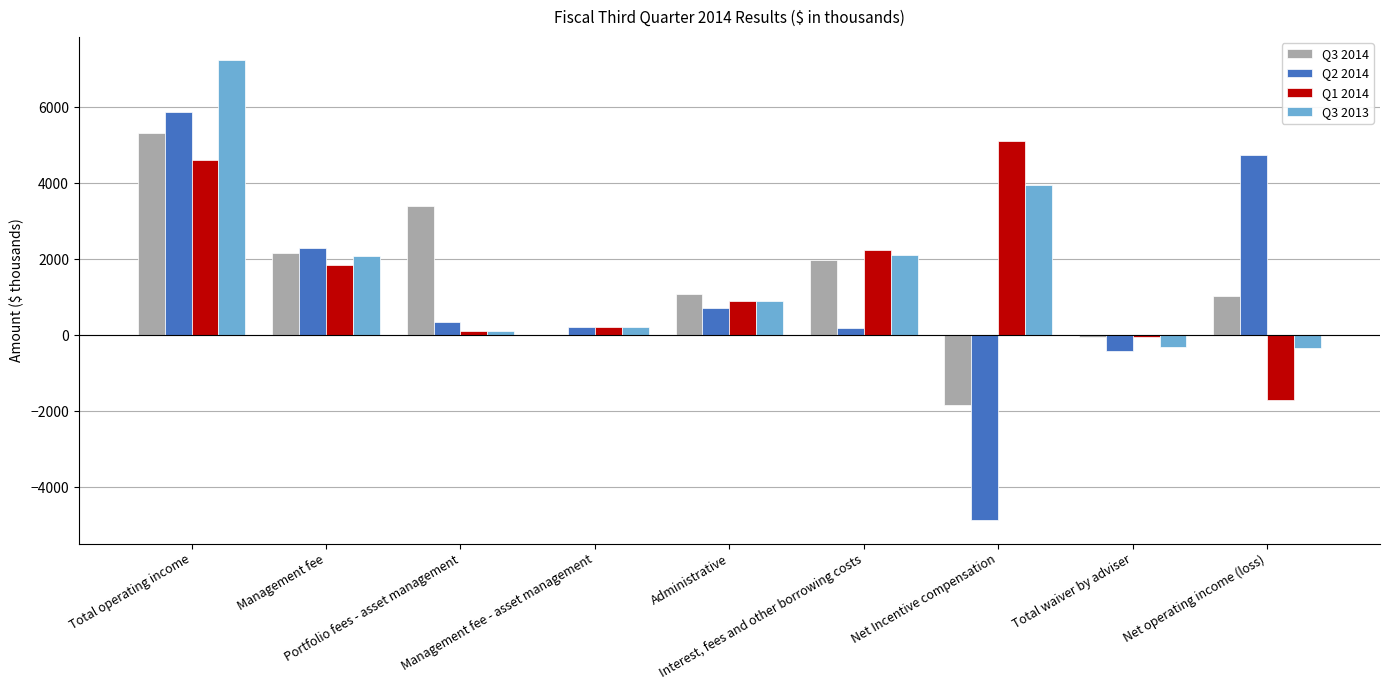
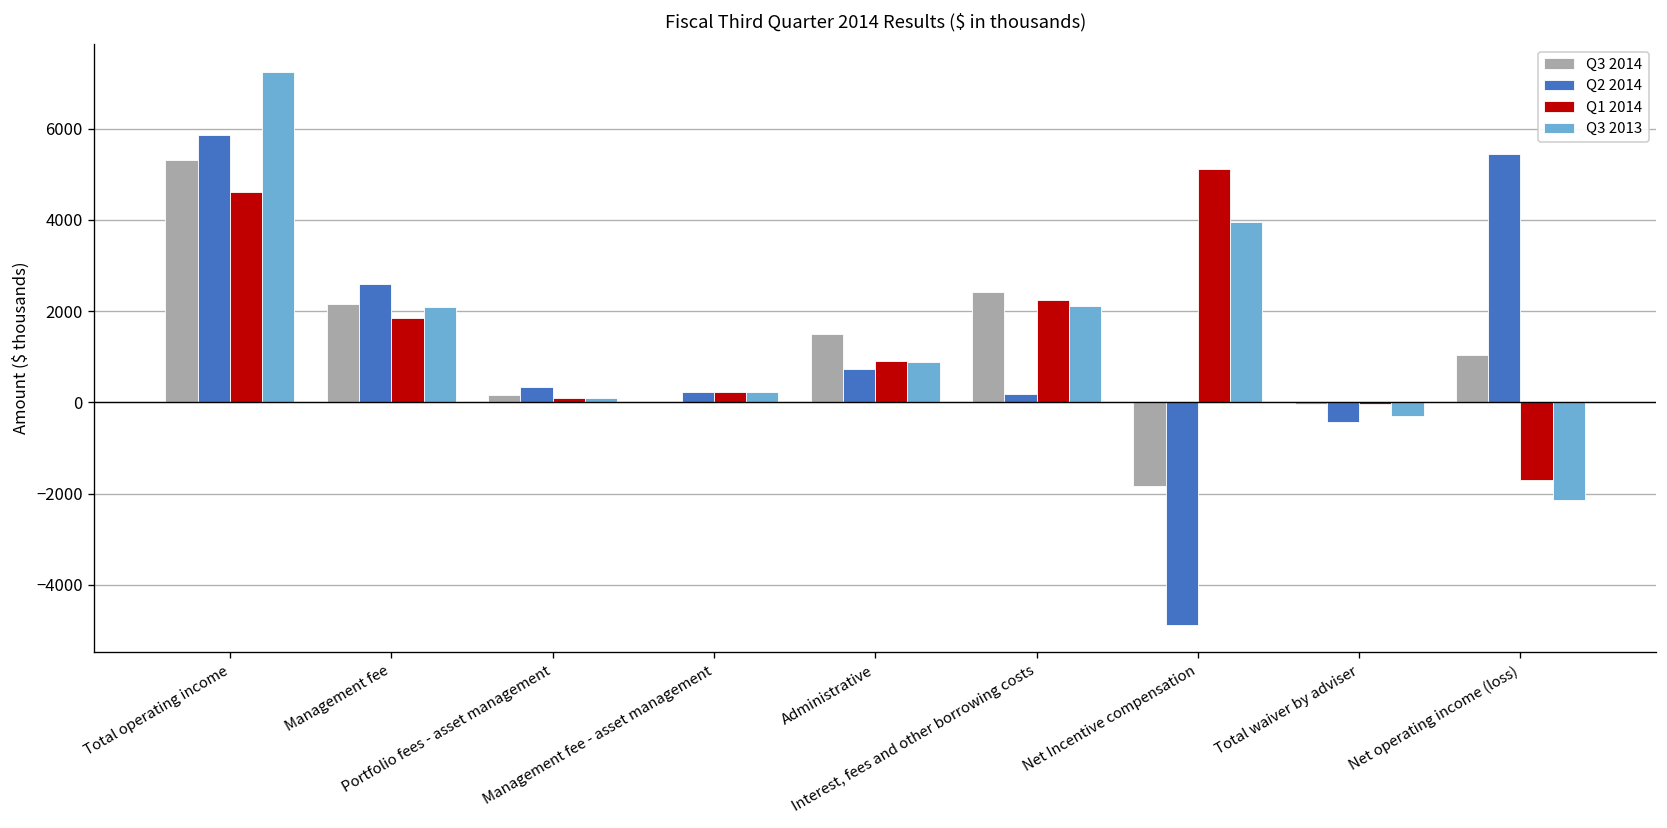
Q2 2014, Management fee: 2300 -> 2600
Q3 2014, Portfolio fees - asset management: 3400 -> 200
Q3 2014, Administrative: 1100 -> 1500
Q3 2014, Interest, fees and other borrowing costs: 2000 -> 2400
Q2 2014, Net operating income (loss): 4800 -> 5400
Q3 2013, Net operating income (loss): -300 -> -2100
